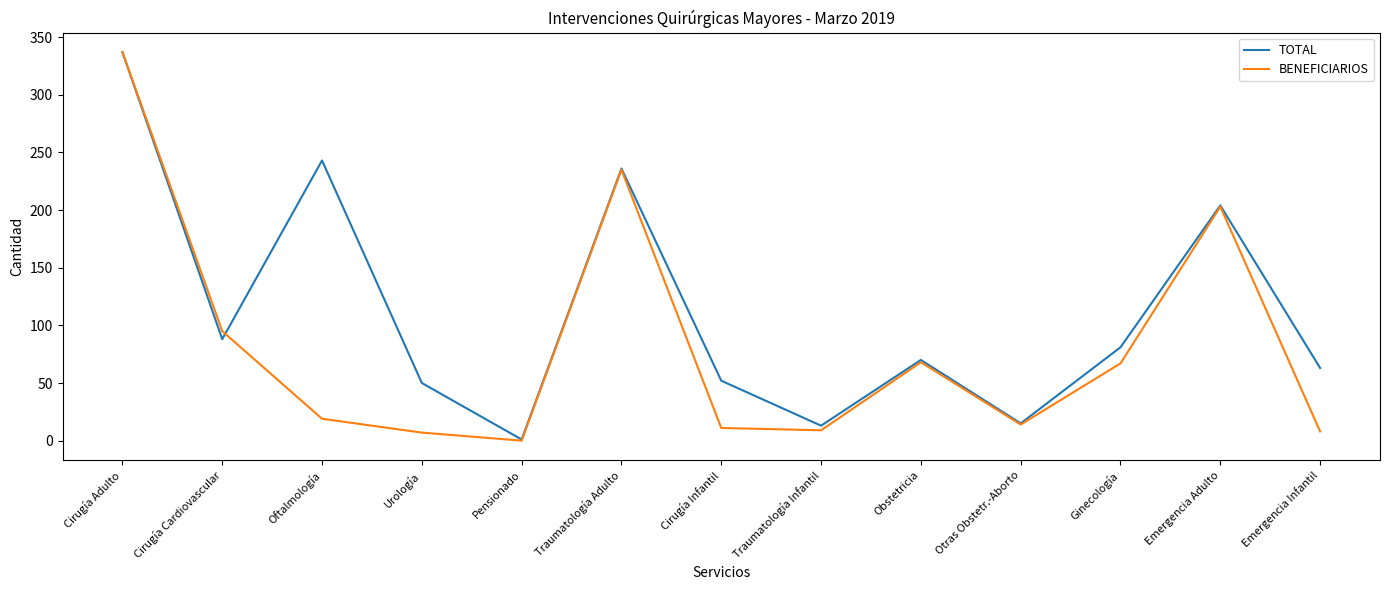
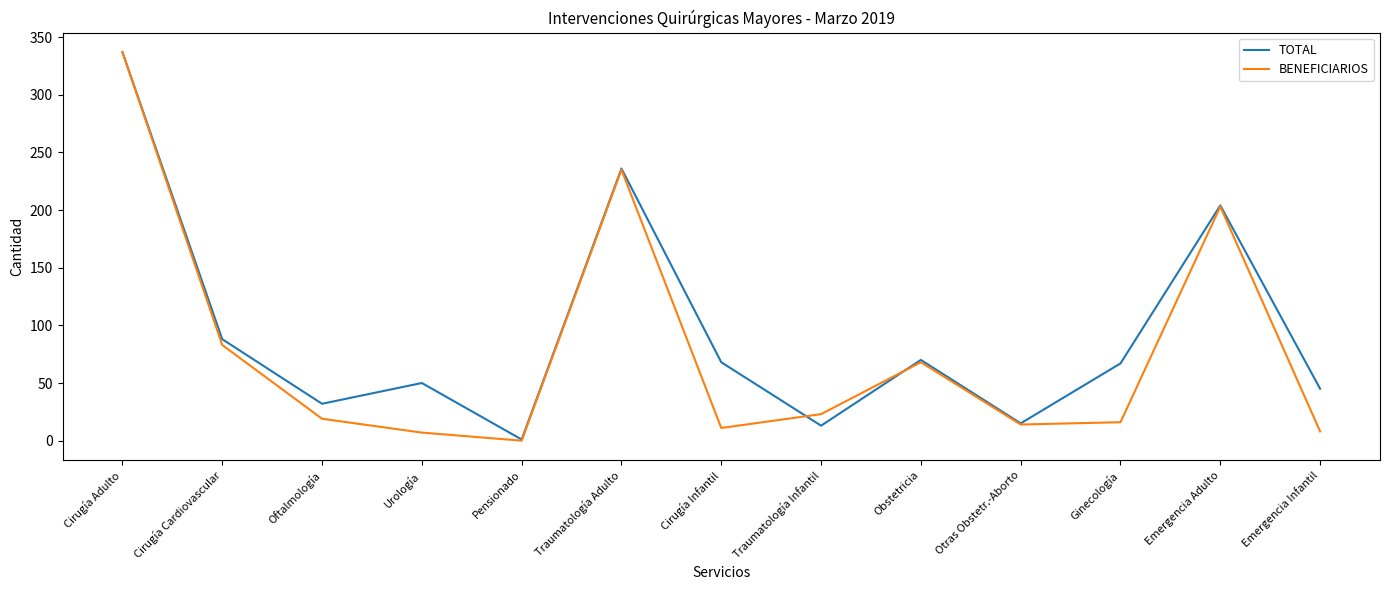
BENEFICIARIOS, Cirugía Cardiovascular: 95 -> 83
TOTAL, Oftalmología: 243 -> 32
TOTAL, Cirugía Infantil: 52 -> 68
BENEFICIARIOS, Traumatología Infantil: 9 -> 23
TOTAL, Ginecología: 81 -> 67
BENEFICIARIOS, Ginecología: 67 -> 16
TOTAL, Emergencia Infantil: 63 -> 45
